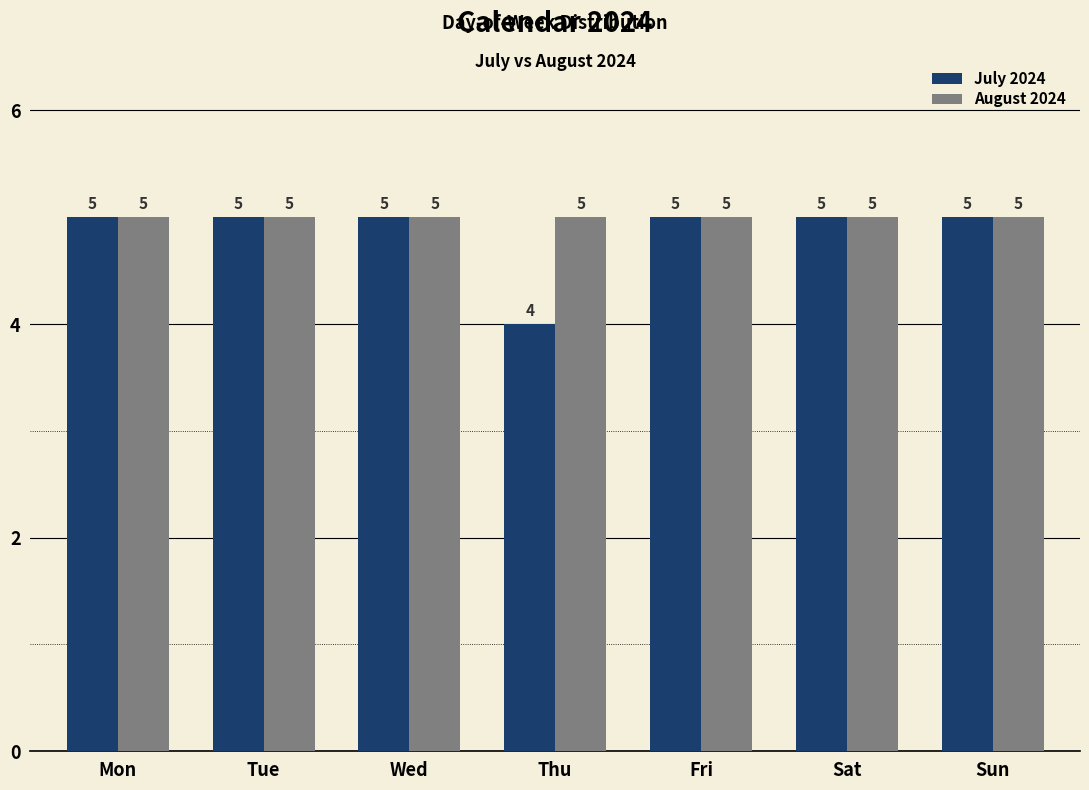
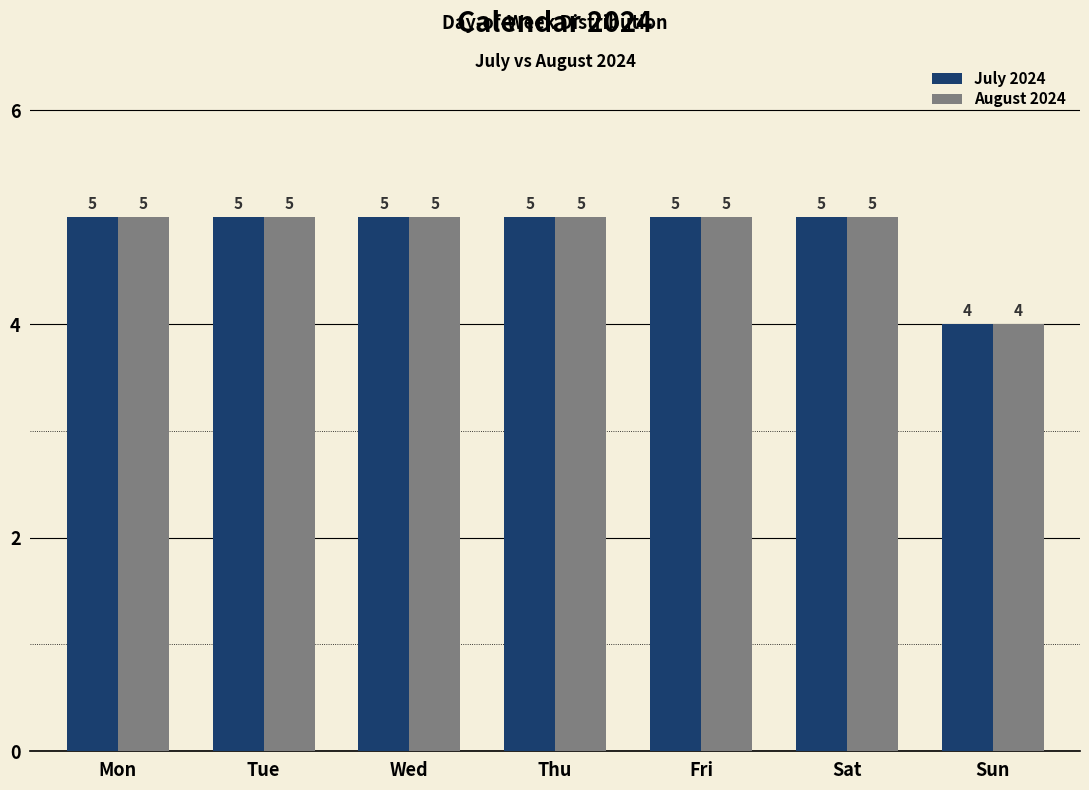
July 2024, Thu: 4 -> 5
July 2024, Sun: 5 -> 4
August 2024, Sun: 5 -> 4
